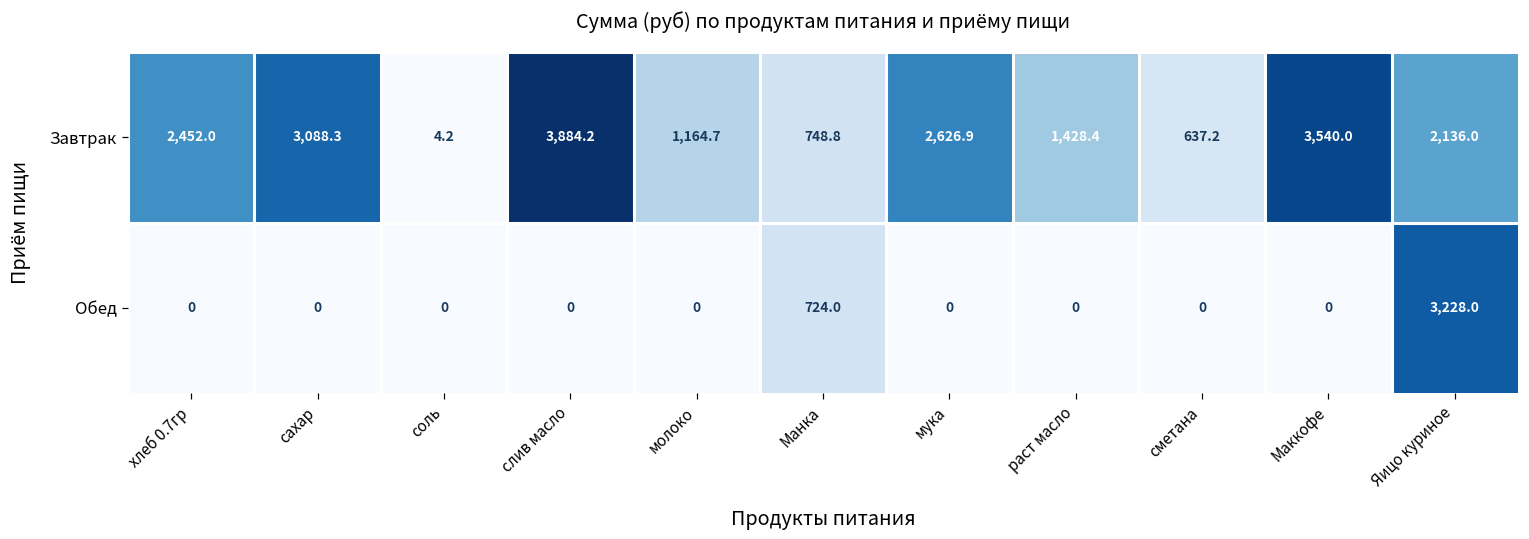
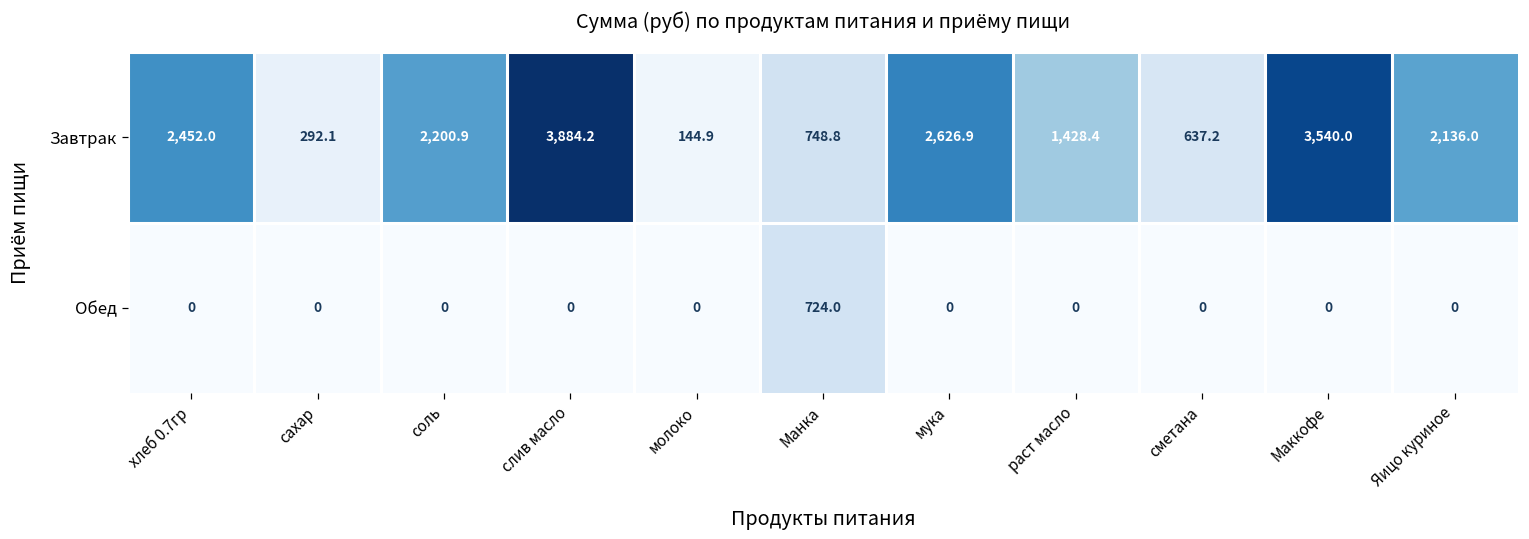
Завтрак, сахар: 3,088.3 -> 292.1
Завтрак, соль: 4.2 -> 2,200.9
Завтрак, молоко: 1,164.7 -> 144.9
Обед, Яицо куриное: 3,228.0 -> 0
